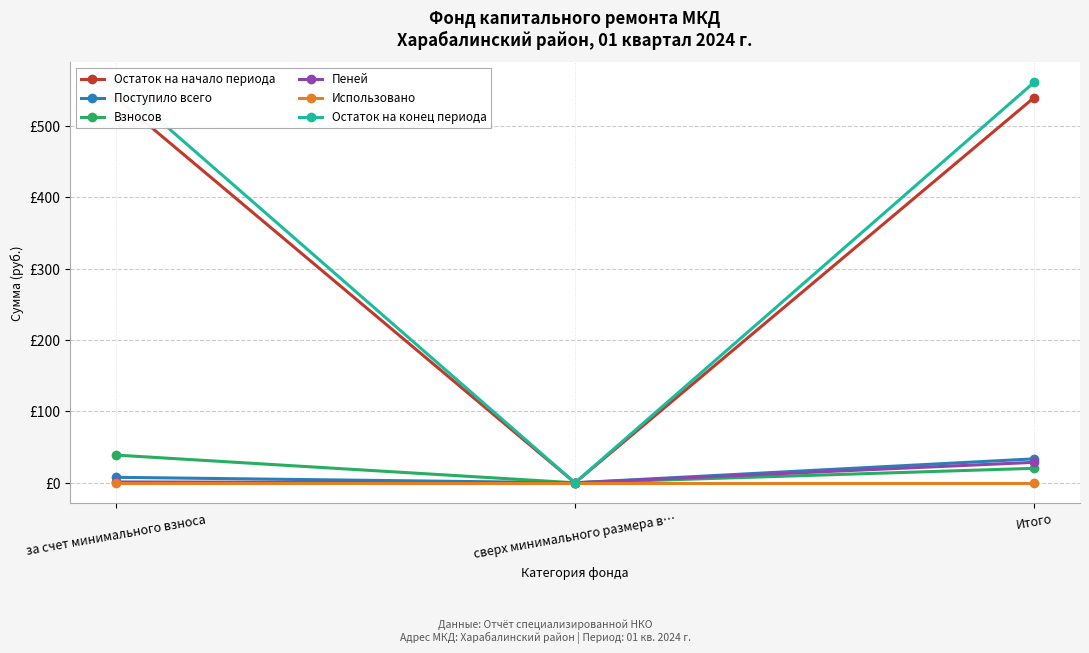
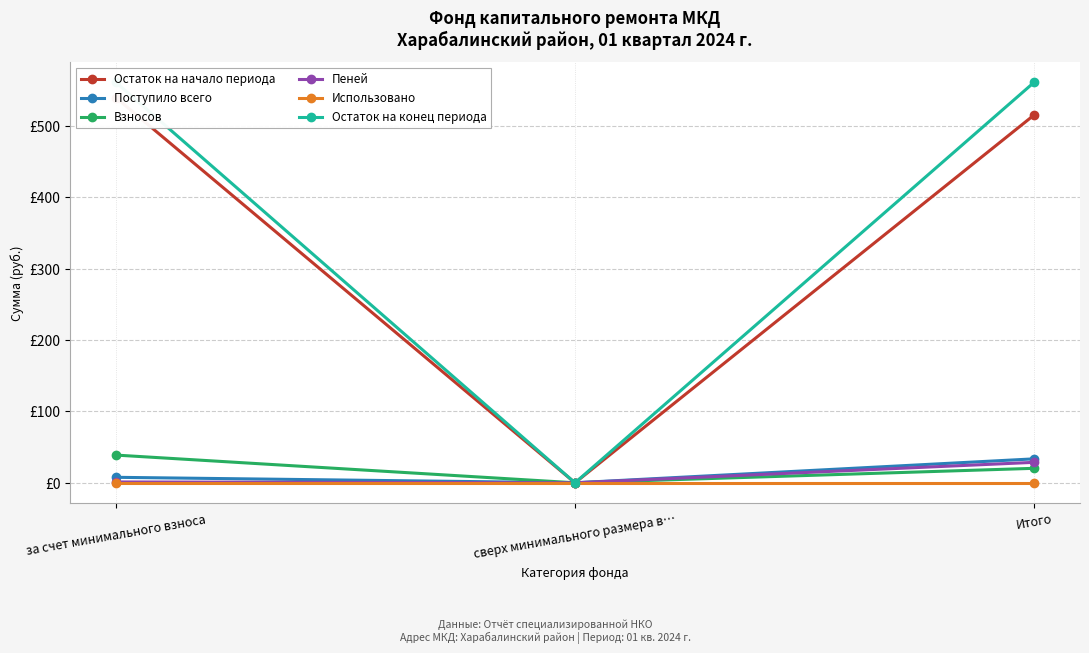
Остаток на начало периода, Итого: £540 -> £510
